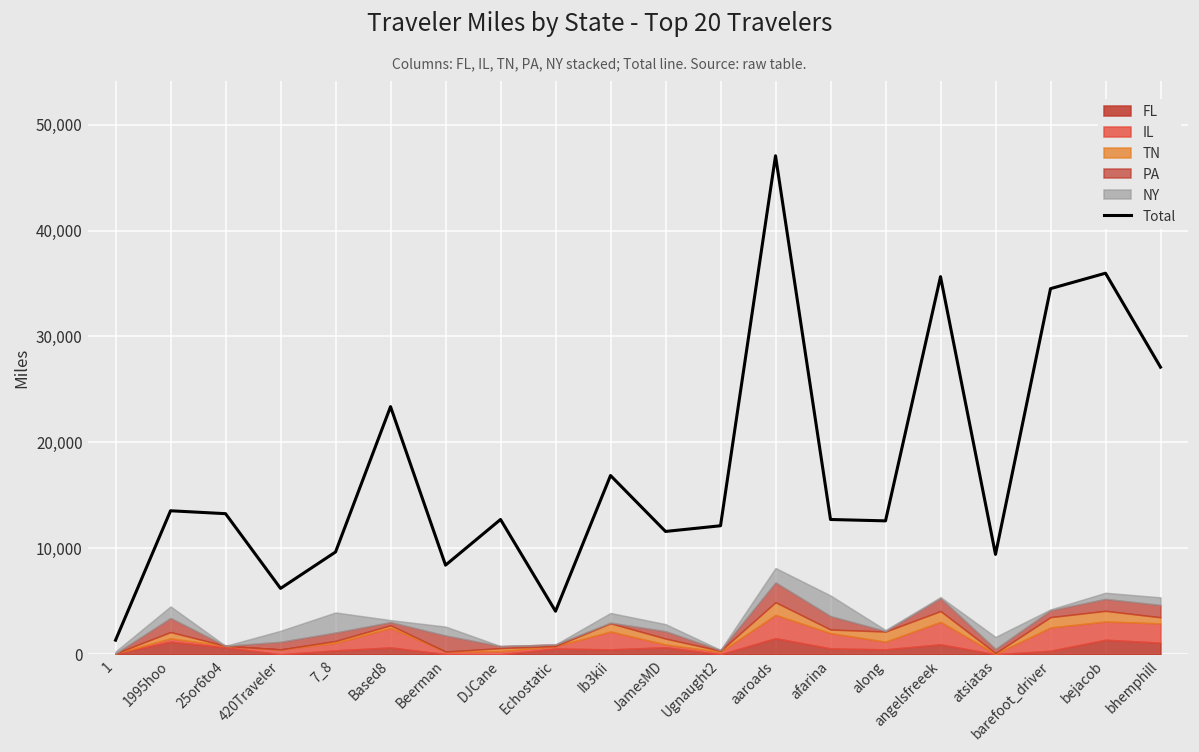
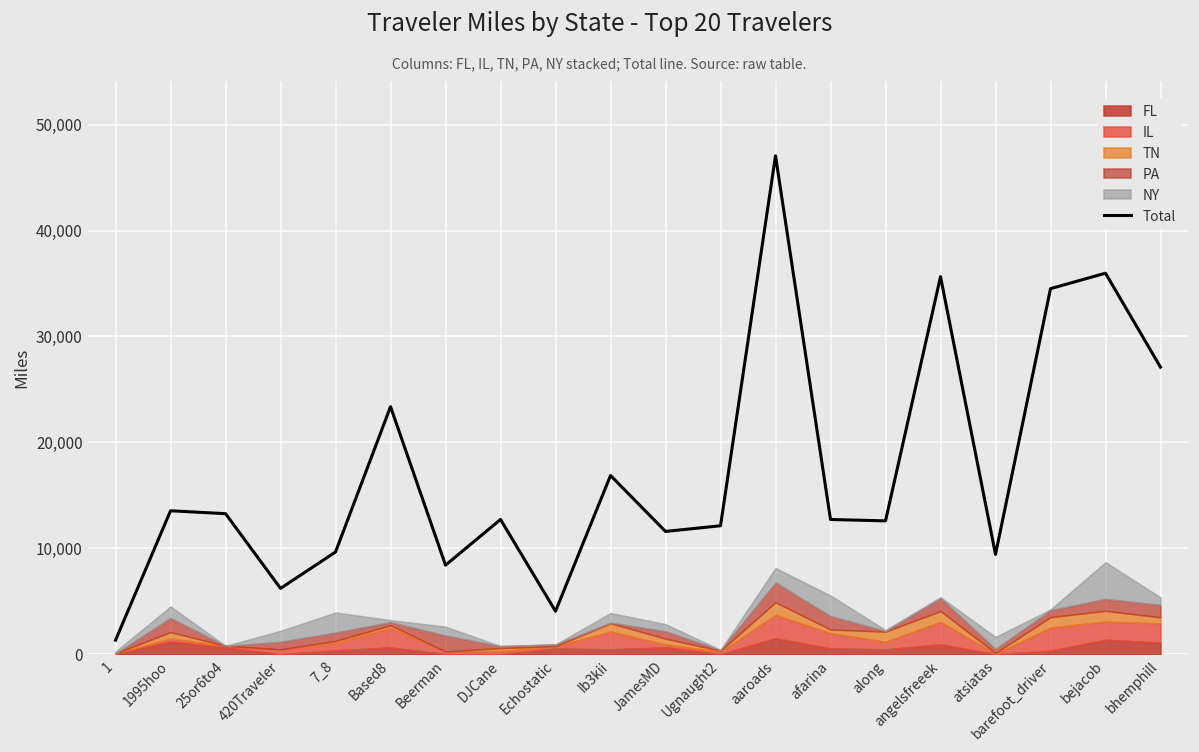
NY, bejacob: 1,000 -> 3,000
